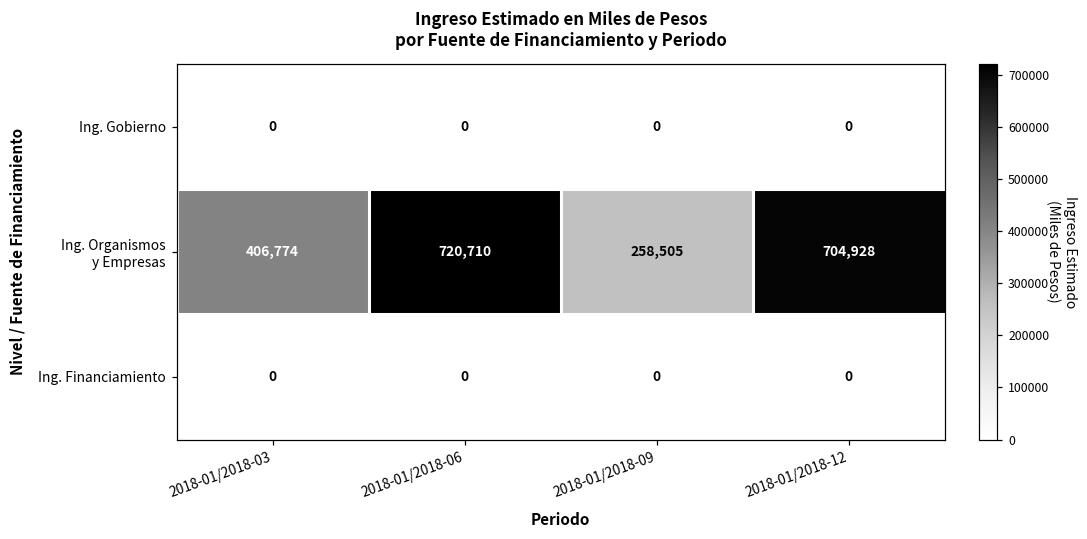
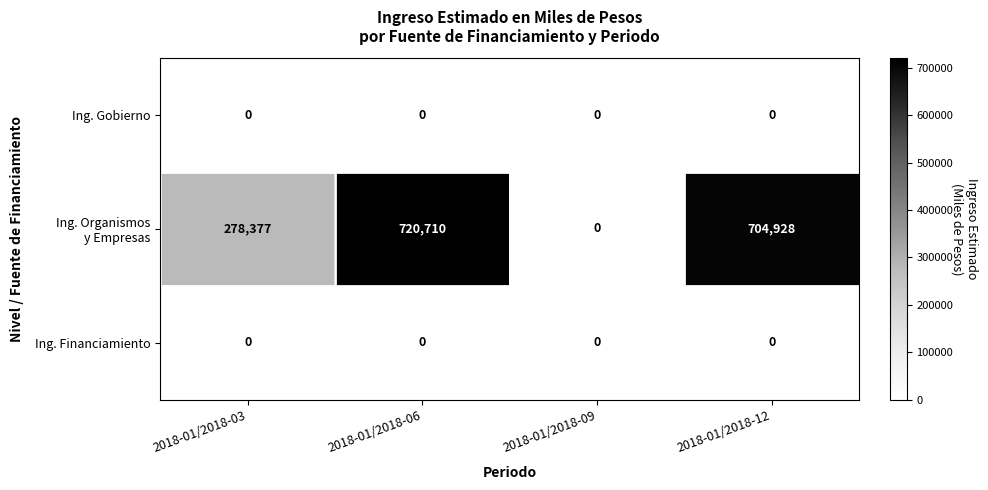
Ing. Organismos y Empresas, 2018-01/2018-03: 406,774 -> 278,377
Ing. Organismos y Empresas, 2018-01/2018-09: 258,505 -> 0
